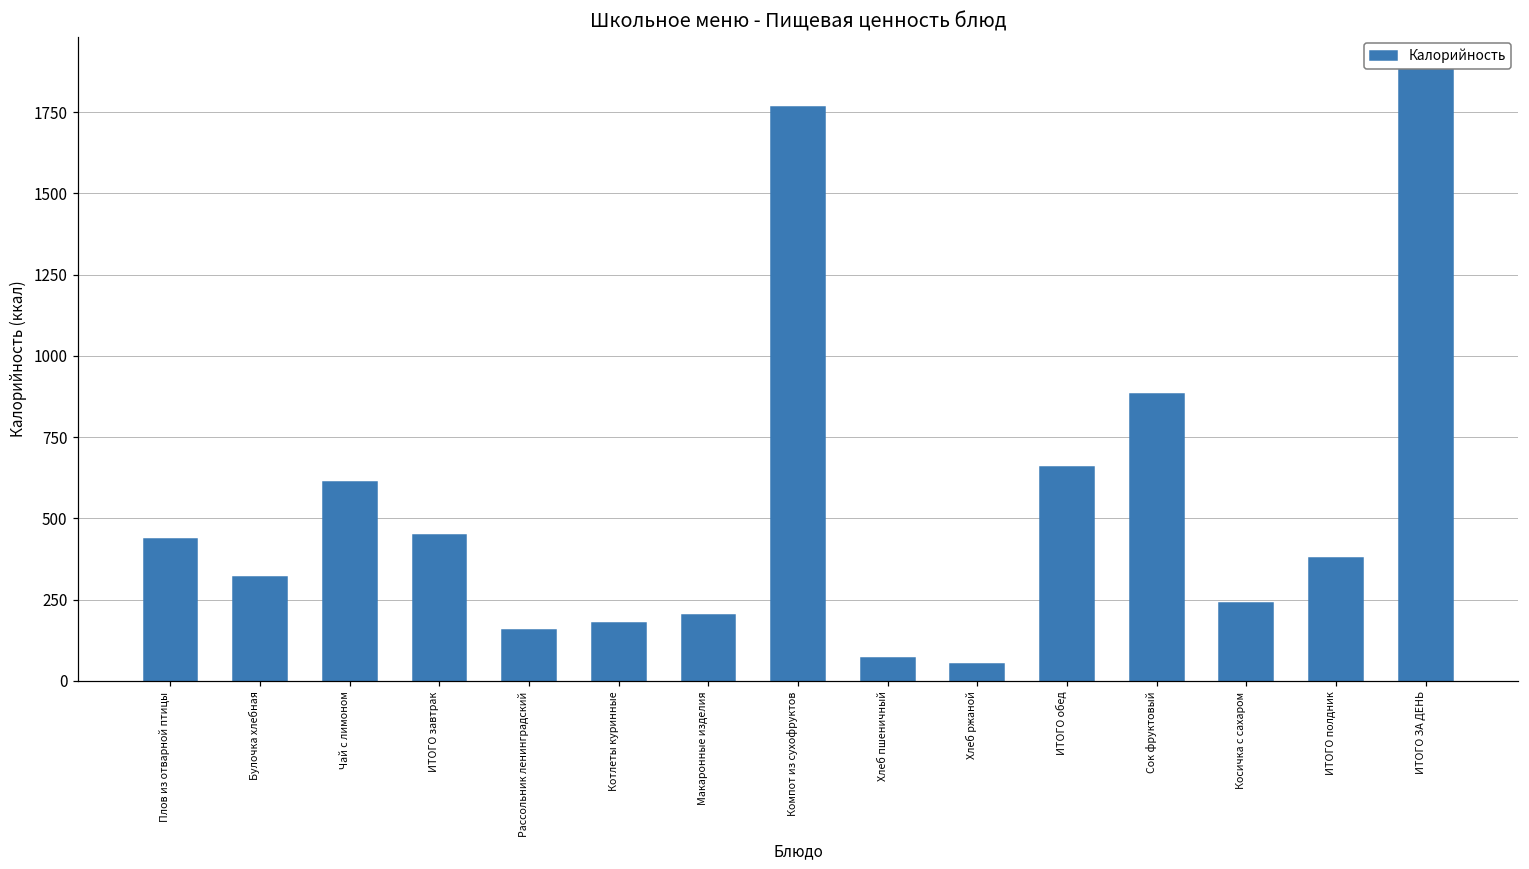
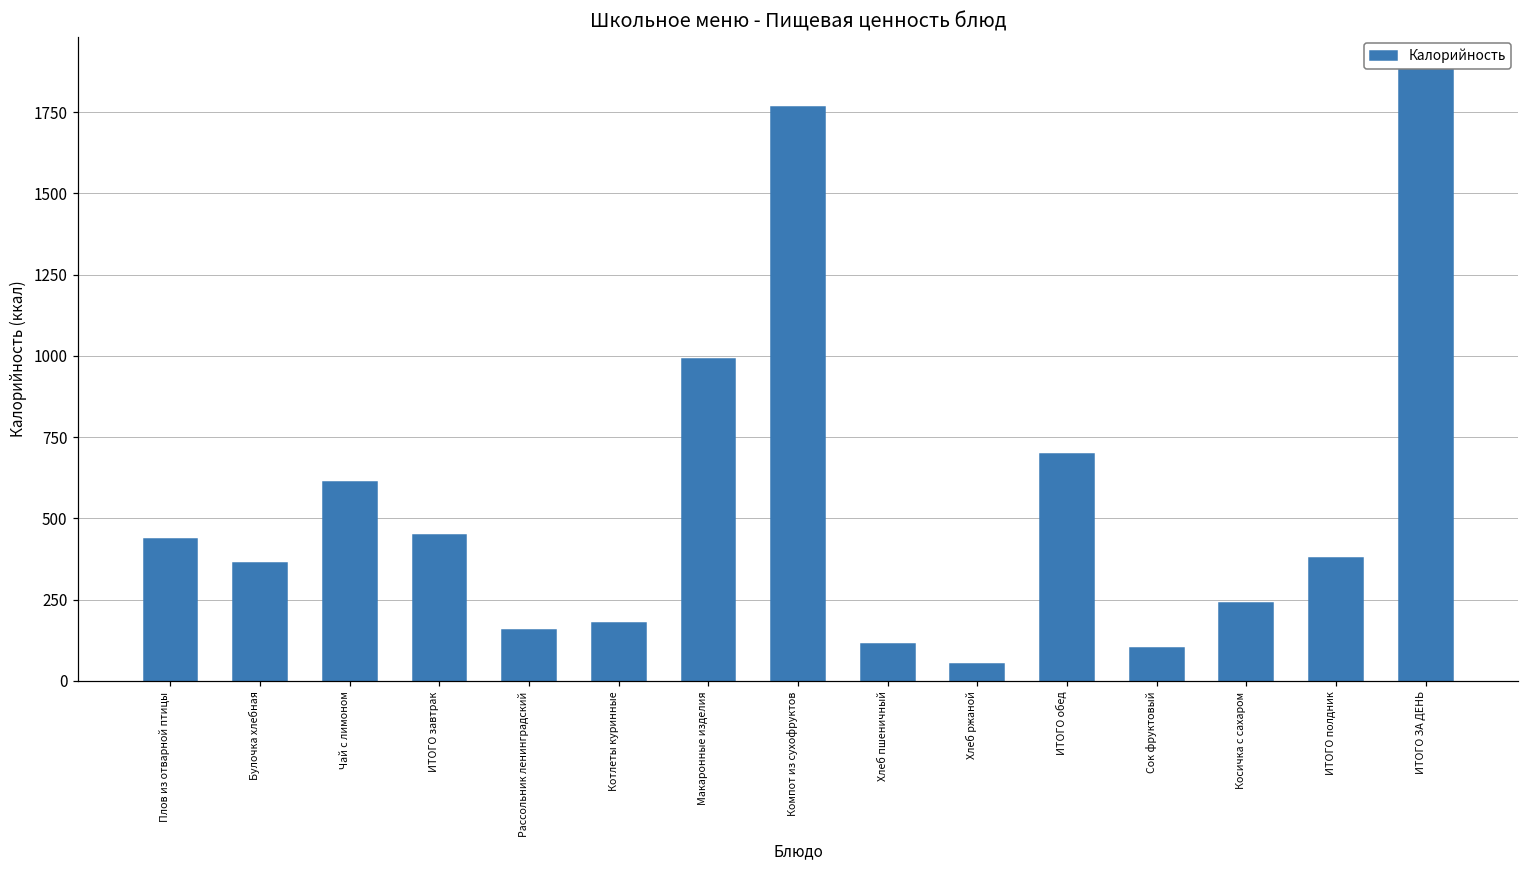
Булочка хлебная: 320 -> 360
Макаронные изделия: 200 -> 990
Хлеб пшеничный: 70 -> 110
ИТОГО обед: 660 -> 700
Сок фруктовый: 880 -> 100
